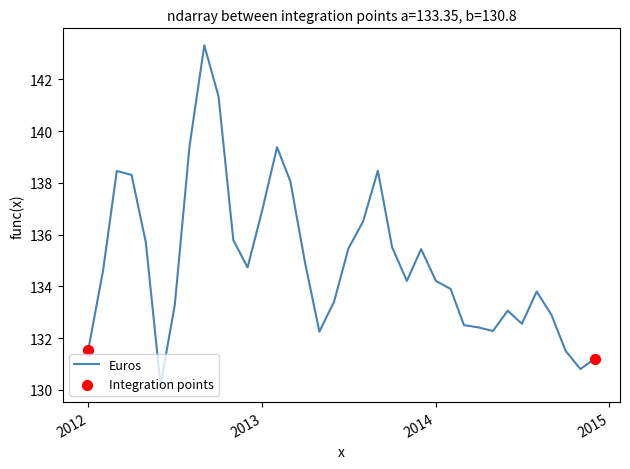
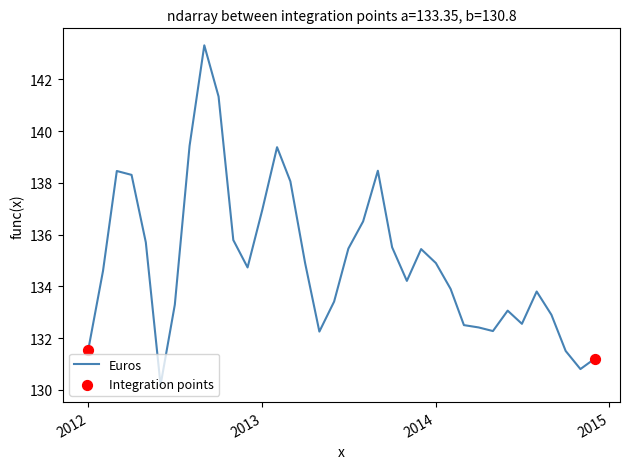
Euros, 2014: 134.2 -> 134.9
